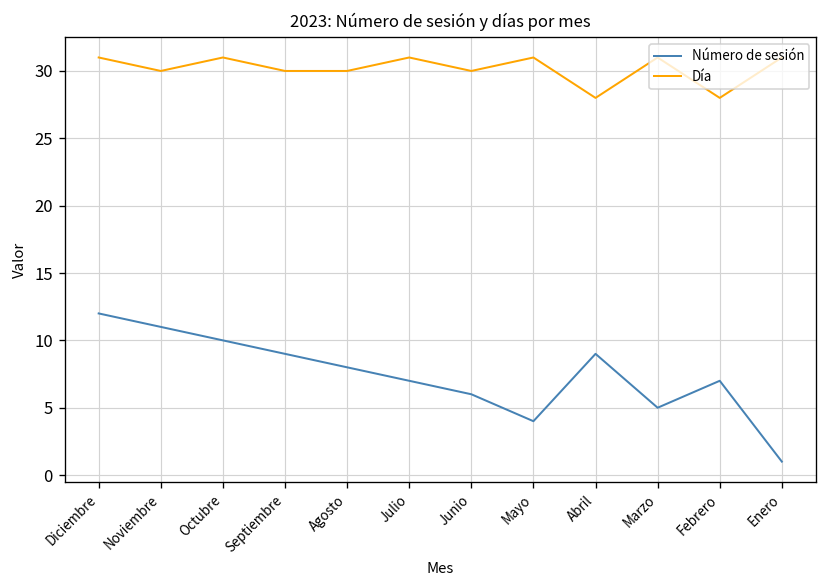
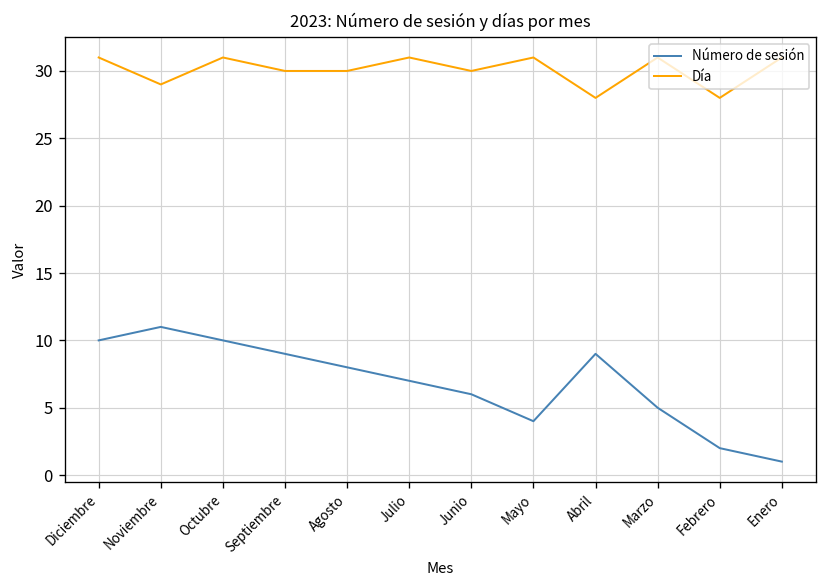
Número de sesión, Diciembre: 12 -> 10
Día, Noviembre: 30 -> 29
Número de sesión, Febrero: 7 -> 2
